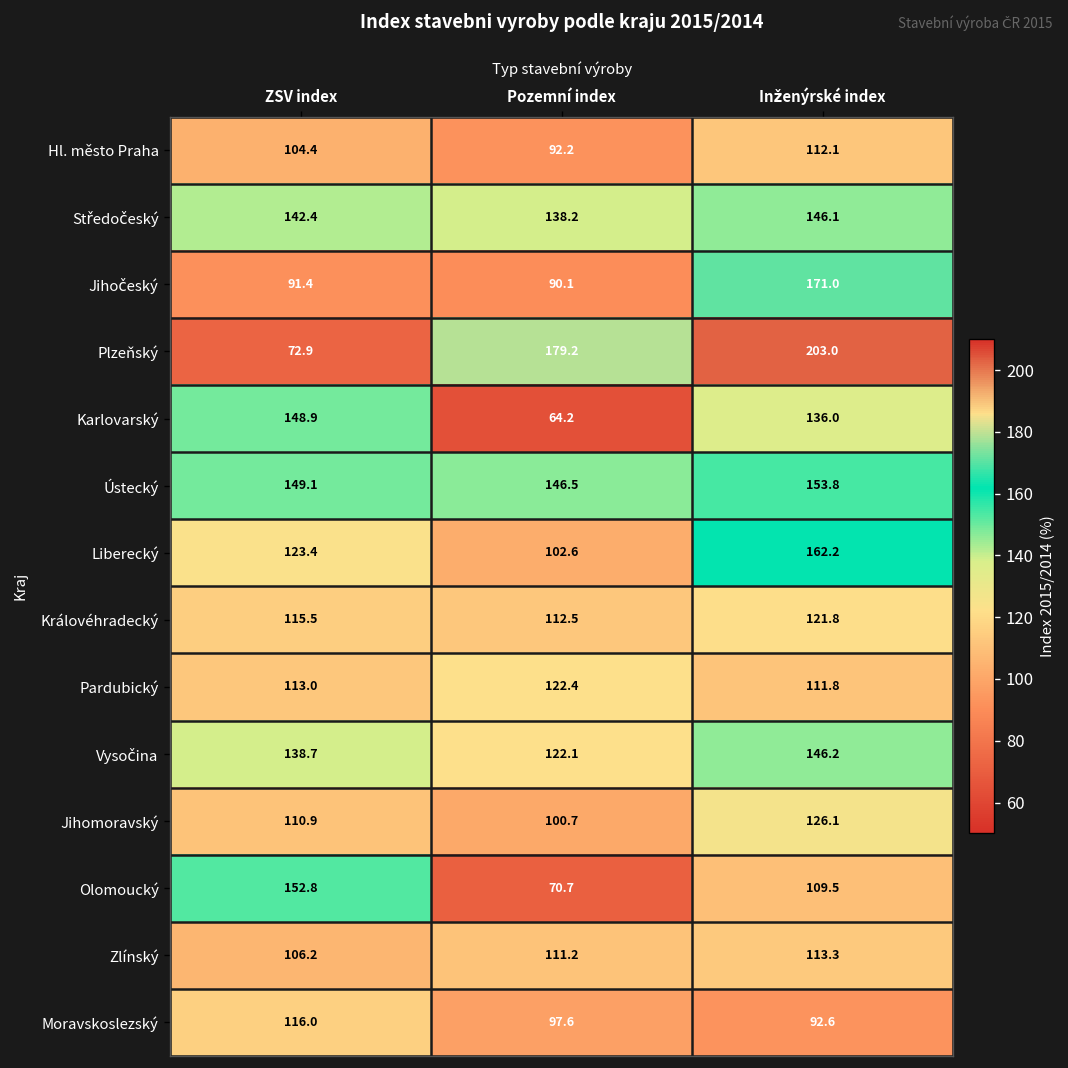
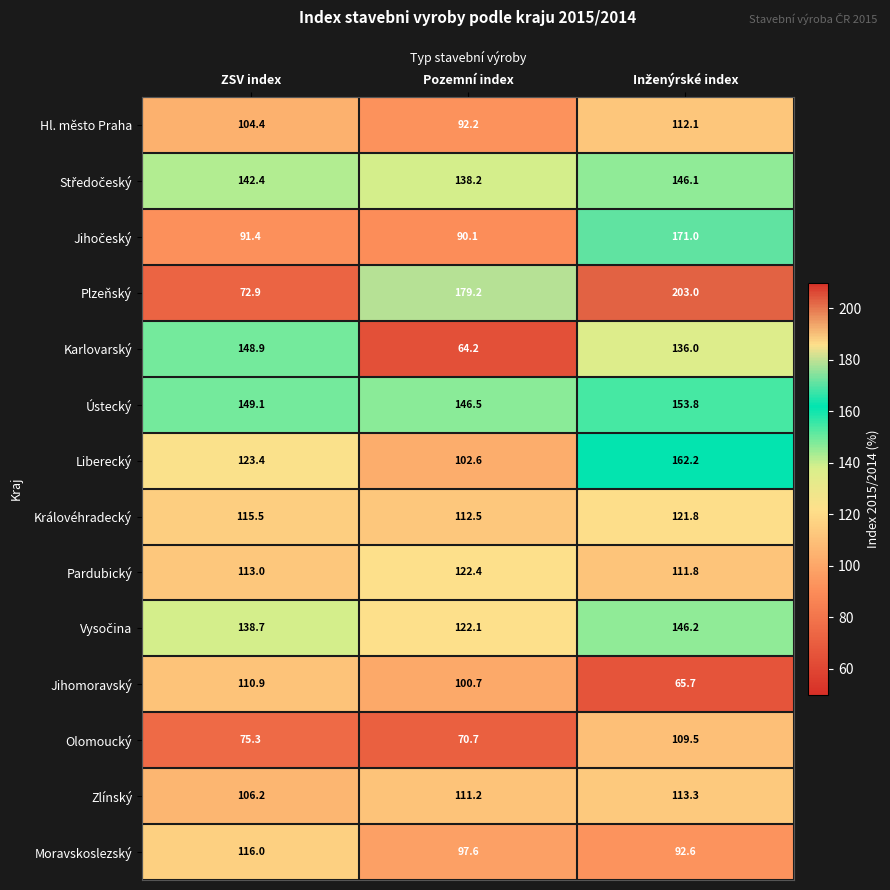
Jihomoravský, Inženýrské index: 126.1 -> 65.7
Olomoucký, ZSV index: 152.8 -> 75.3
